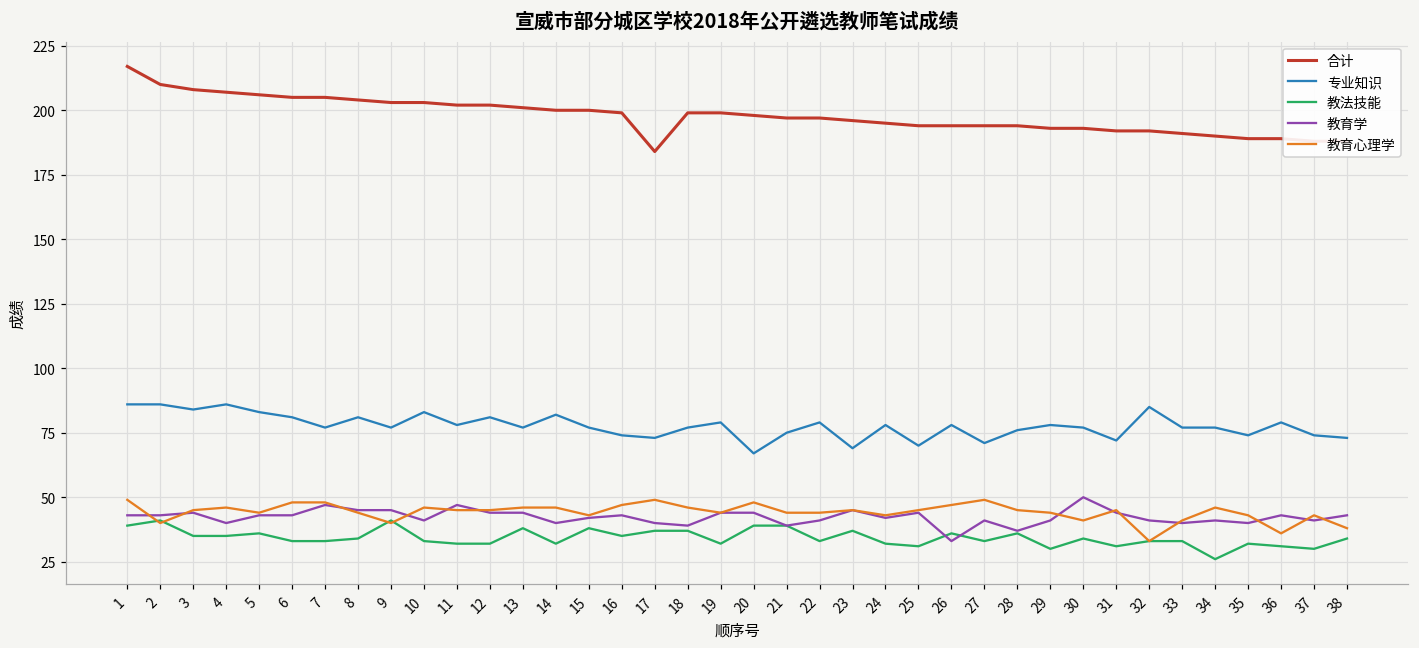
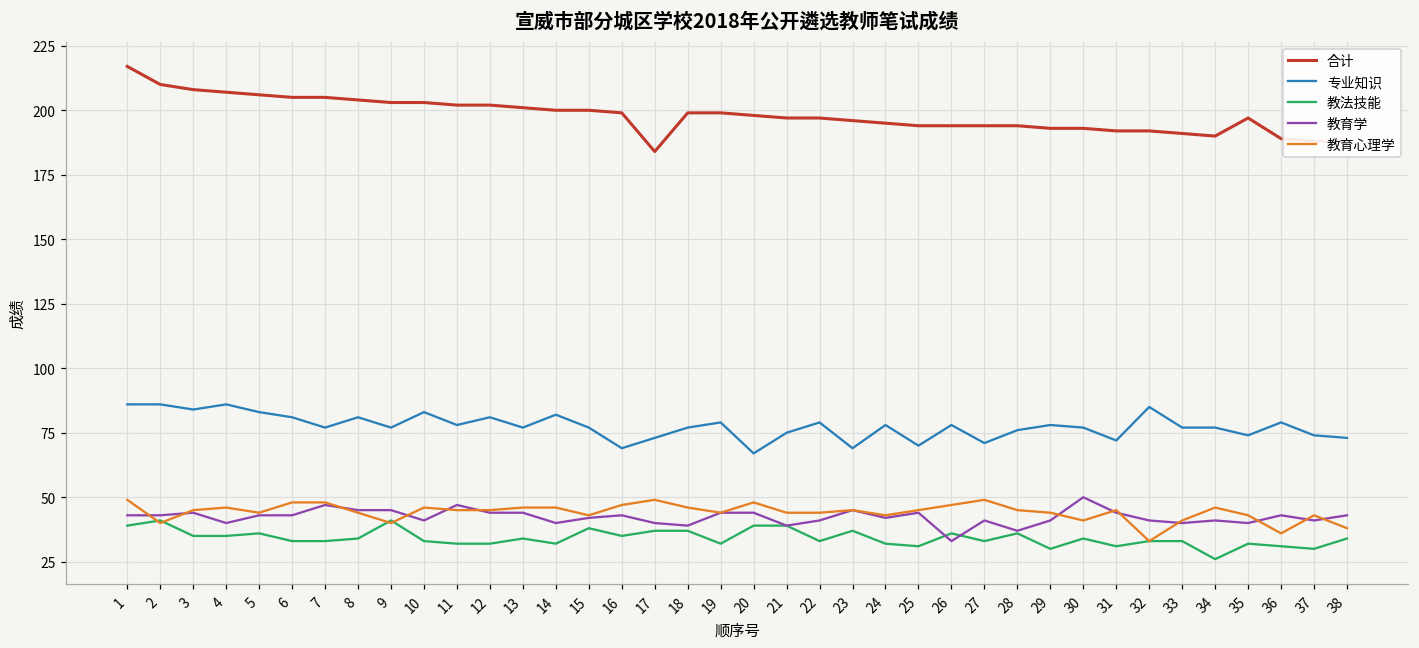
教法技能, 13: 38 -> 34
专业知识, 16: 74 -> 69
合计, 35: 189 -> 197
